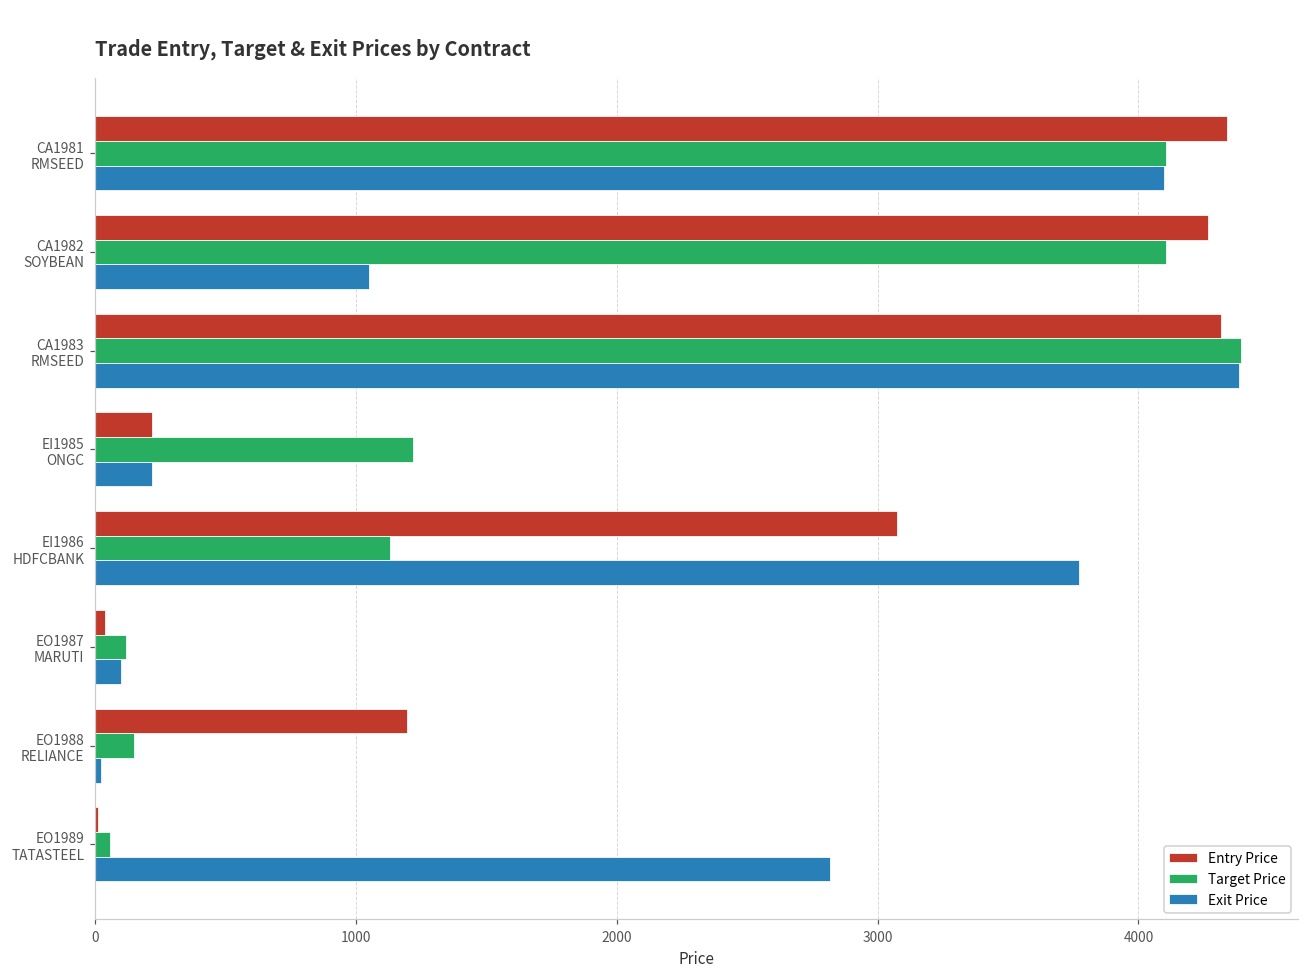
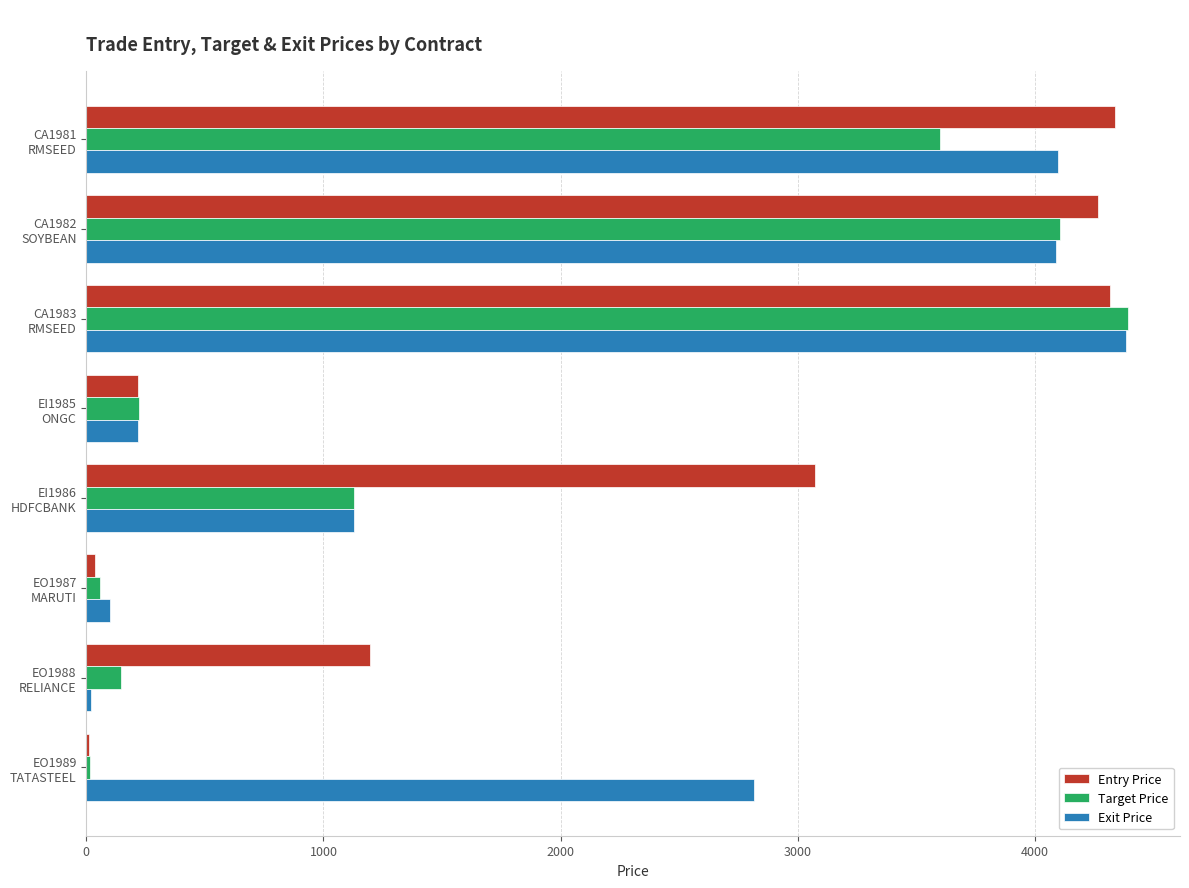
Target Price, CA1981 RMSEED: 4110 -> 3600
Exit Price, CA1982 SOYBEAN: 1050 -> 4090
Target Price, EI1985 ONGC: 1220 -> 220
Exit Price, EI1986 HDFCBANK: 3770 -> 1130
Target Price, EO1987 MARUTI: 120 -> 60
Target Price, EO1989 TATASTEEL: 60 -> 10
